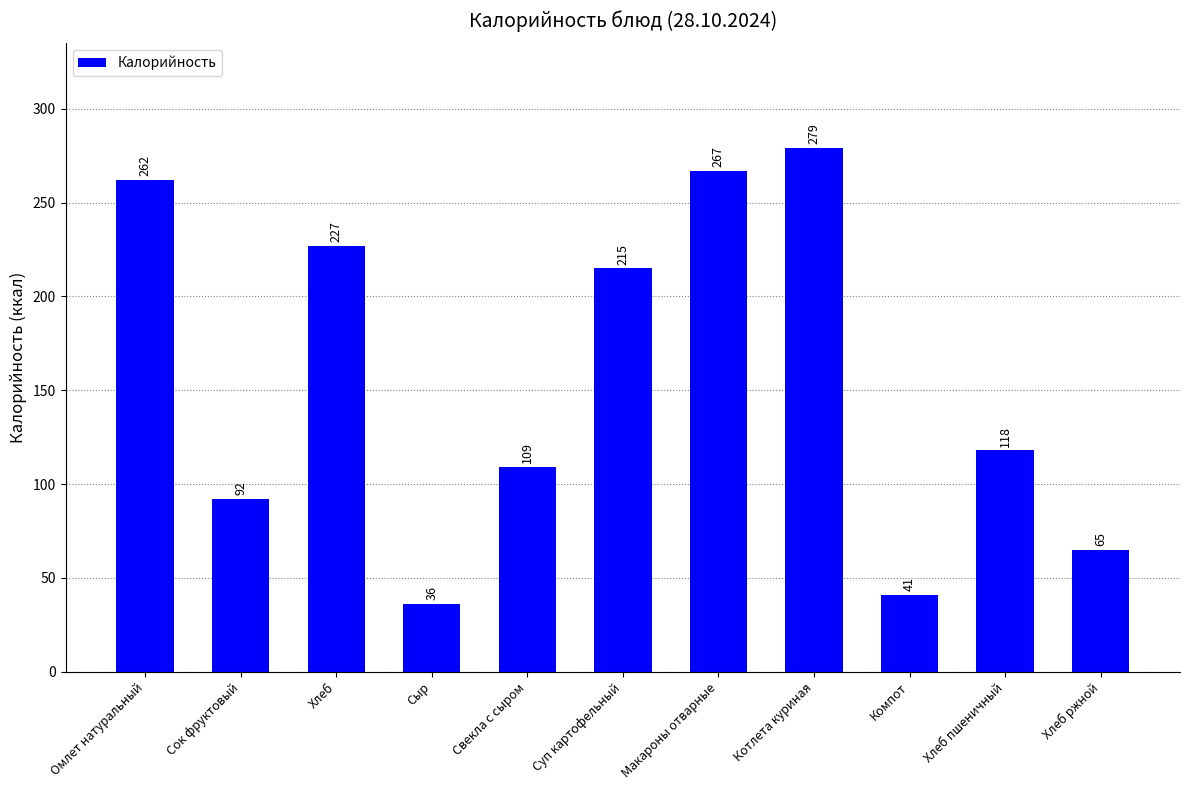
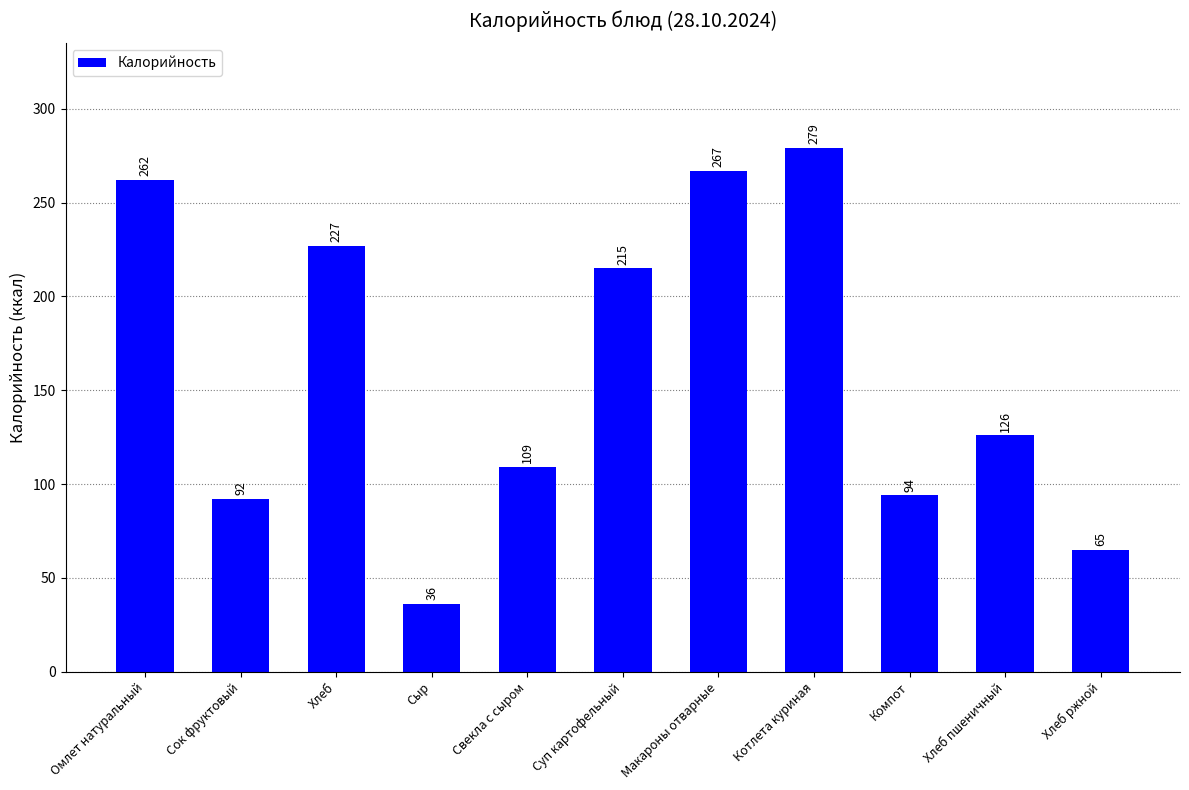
Компот: 41 -> 94
Хлеб пшеничный: 118 -> 126
